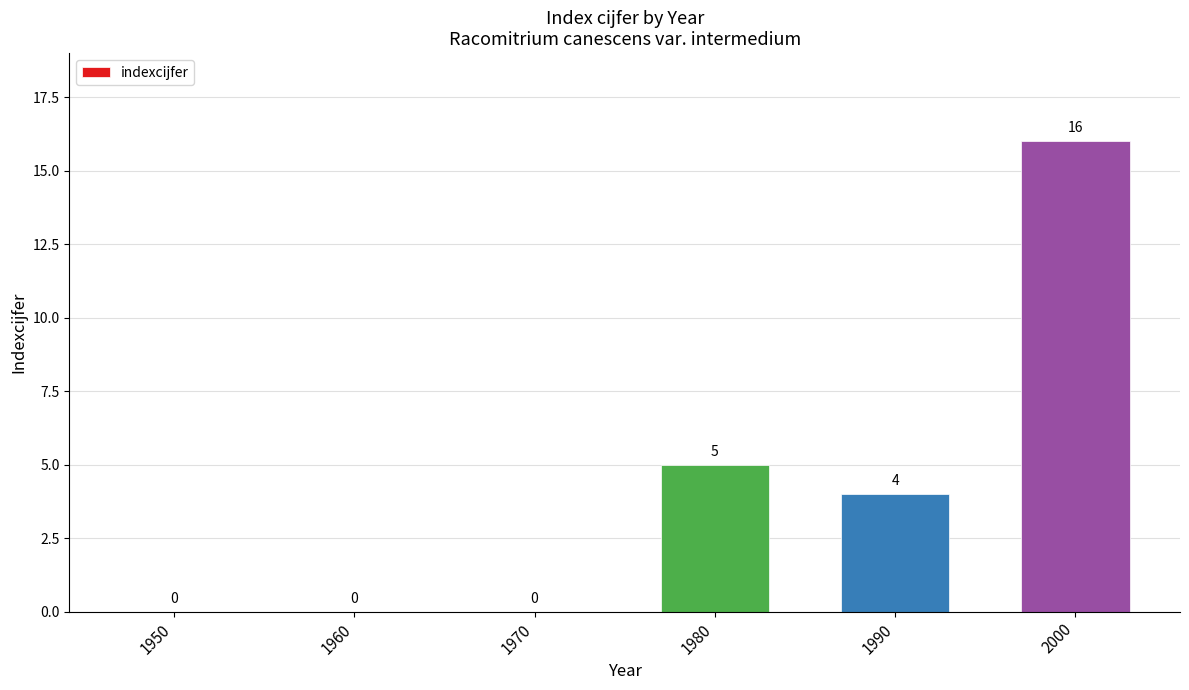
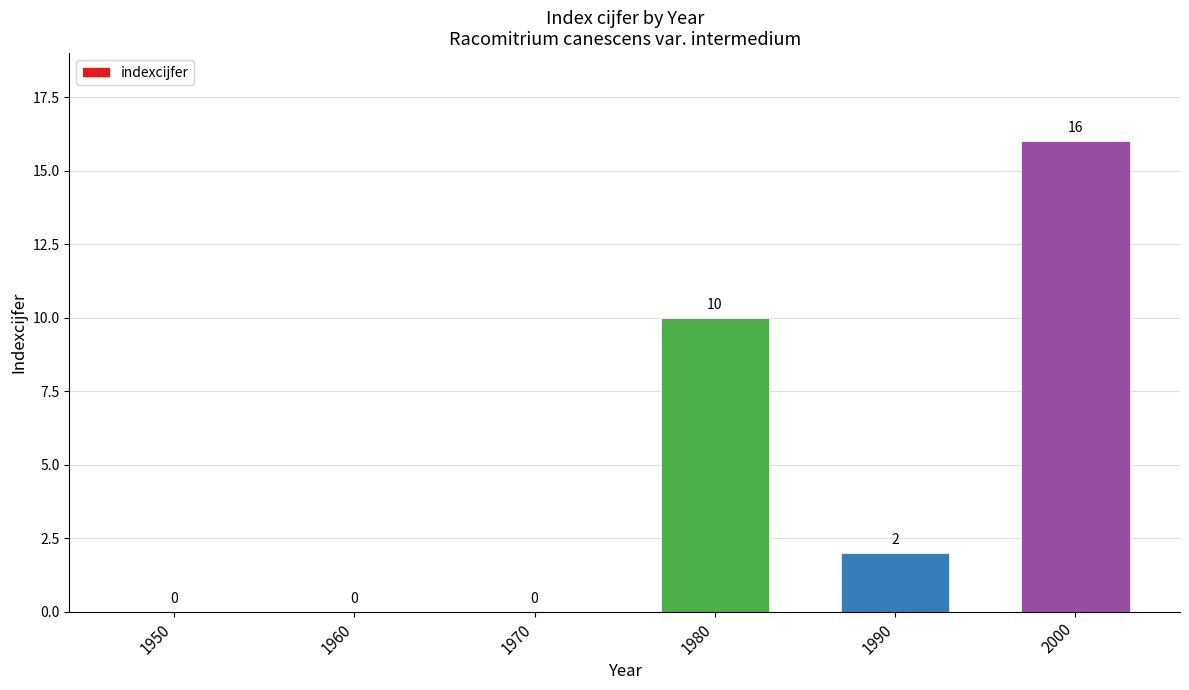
1980: 5 -> 10
1990: 4 -> 2
